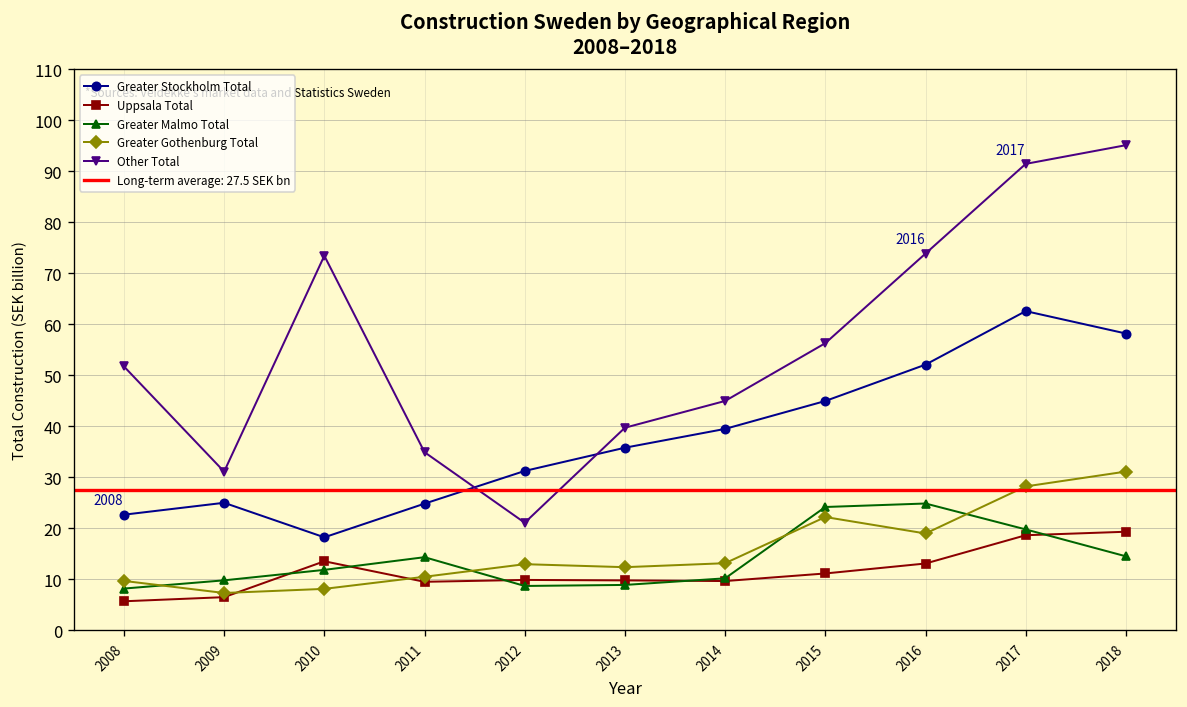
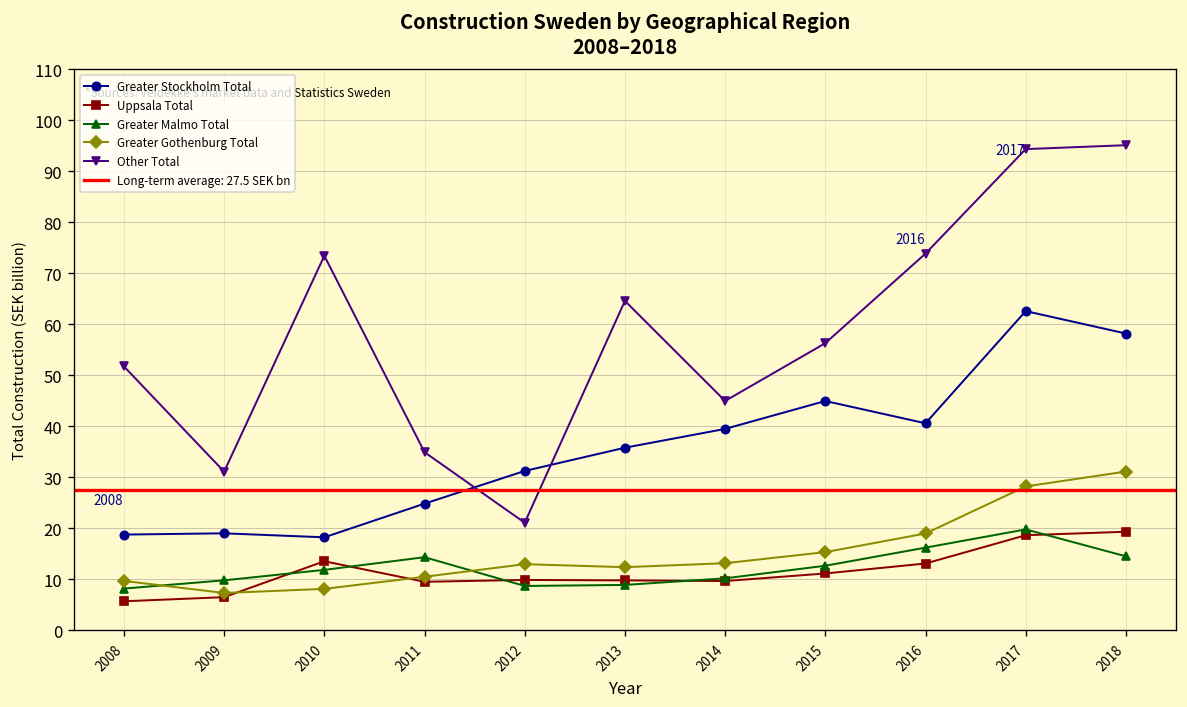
Greater Stockholm Total, 2008: 23 -> 19
Greater Stockholm Total, 2009: 25 -> 19
Other Total, 2013: 40 -> 65
Greater Malmo Total, 2015: 24 -> 13
Greater Gothenburg Total, 2015: 22 -> 15
Greater Stockholm Total, 2016: 52 -> 41
Greater Malmo Total, 2016: 25 -> 16
Other Total, 2017: 91 -> 94
